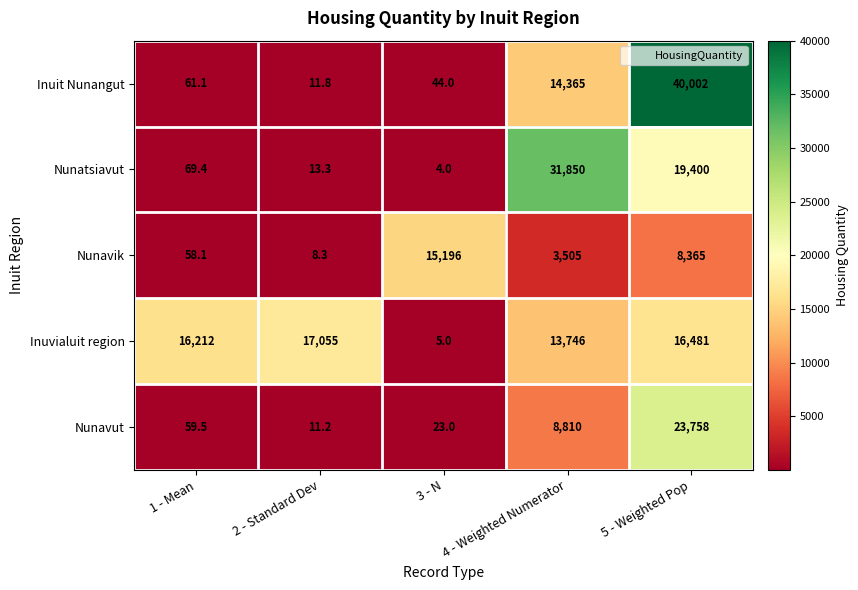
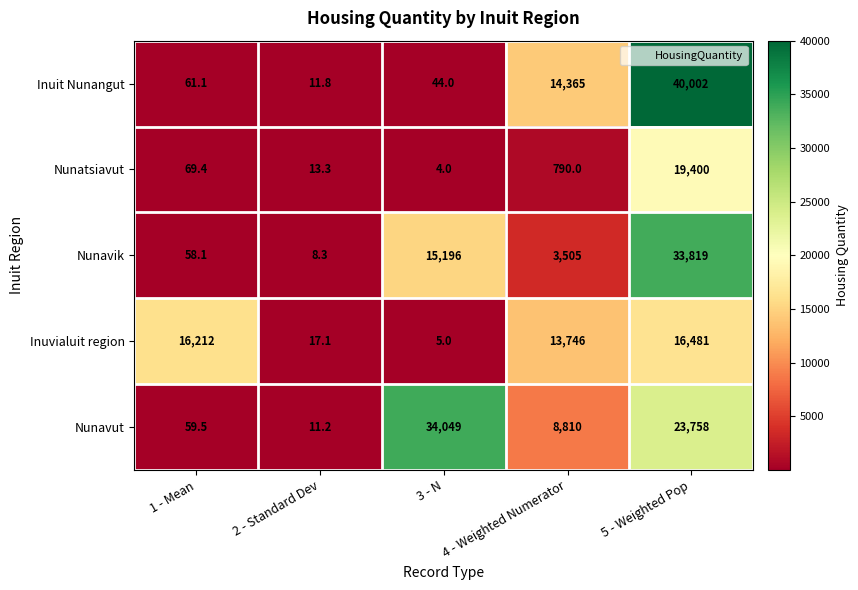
Nunatsiavut, 4 - Weighted Numerator: 31,850 -> 790.0
Nunavik, 5 - Weighted Pop: 8,365 -> 33,819
Inuvialuit region, 2 - Standard Dev: 17,055 -> 17.1
Nunavut, 3 - N: 23.0 -> 34,049
